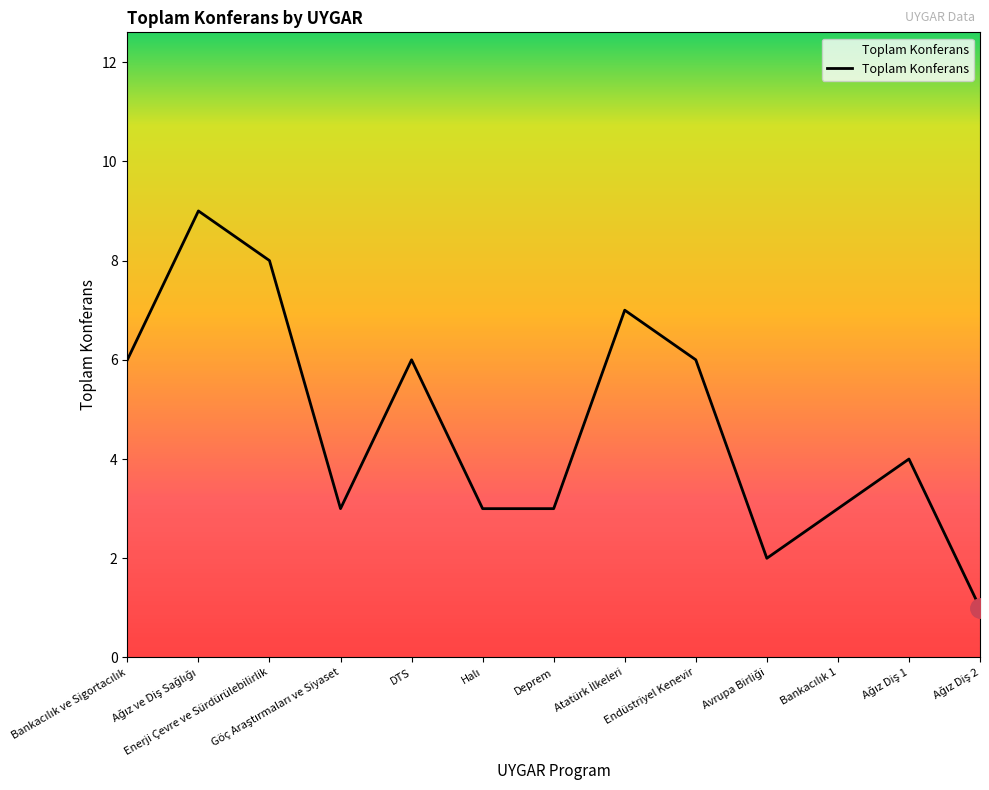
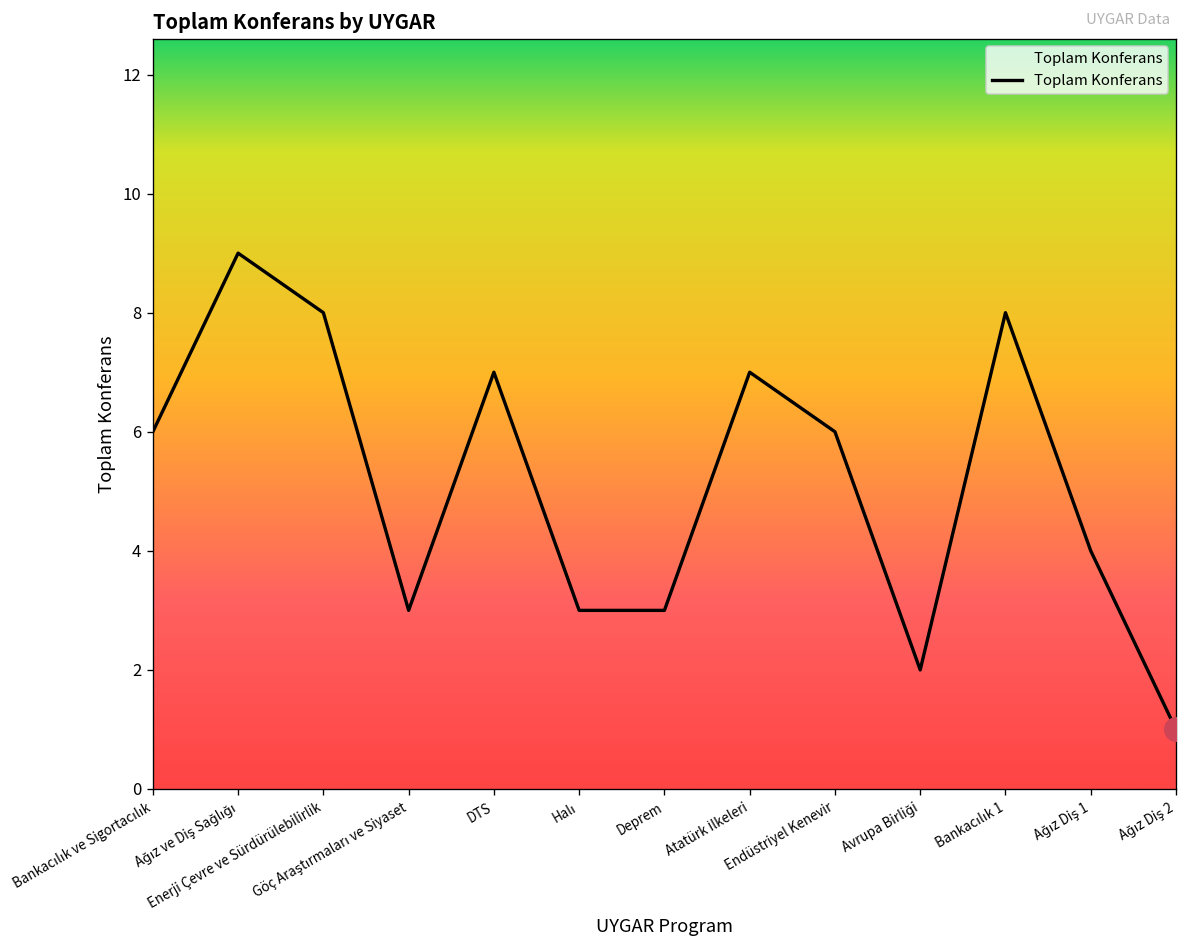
Toplam Konferans, DTS: 6 -> 7
Toplam Konferans, Bankacılık 1: 3 -> 8
